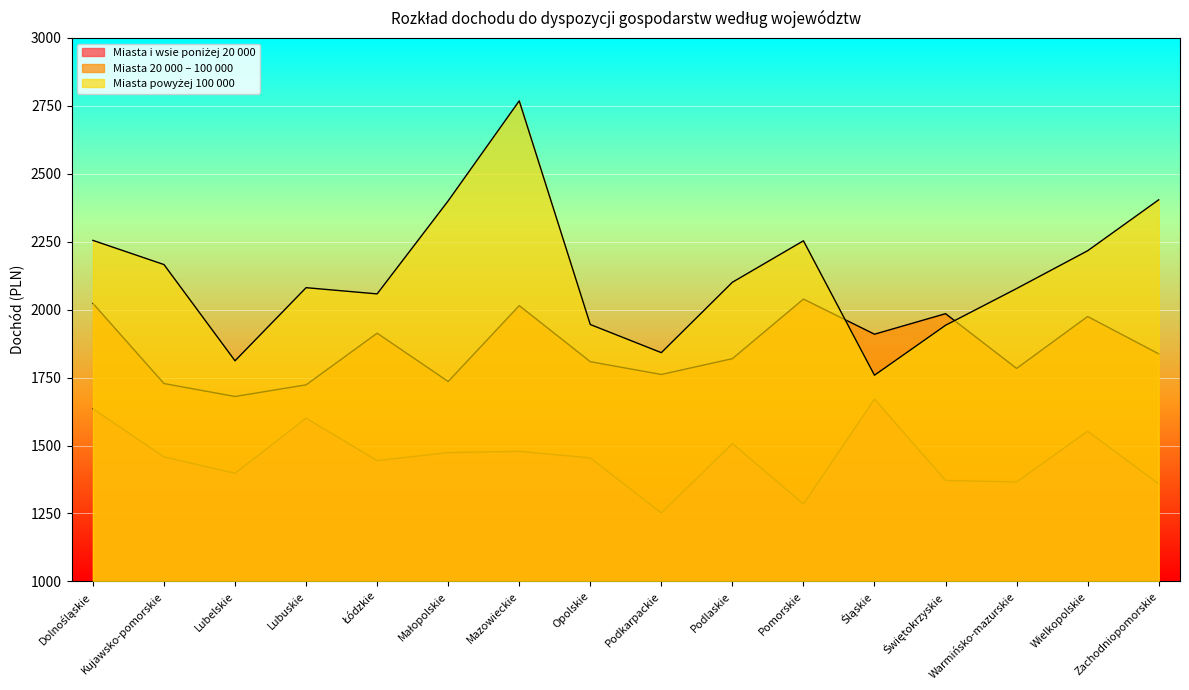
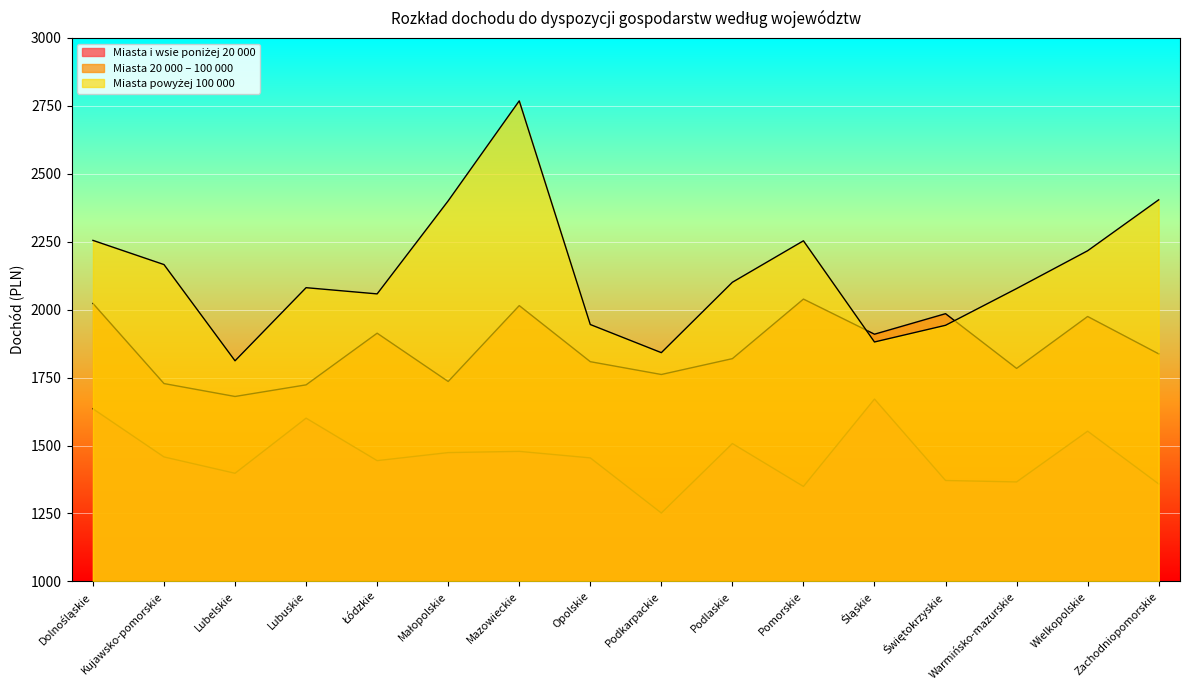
Miasta i wsie poniżej 20 000, Pomorskie: 1280 -> 1350
Miasta powyżej 100 000, Śląskie: 1760 -> 1880
